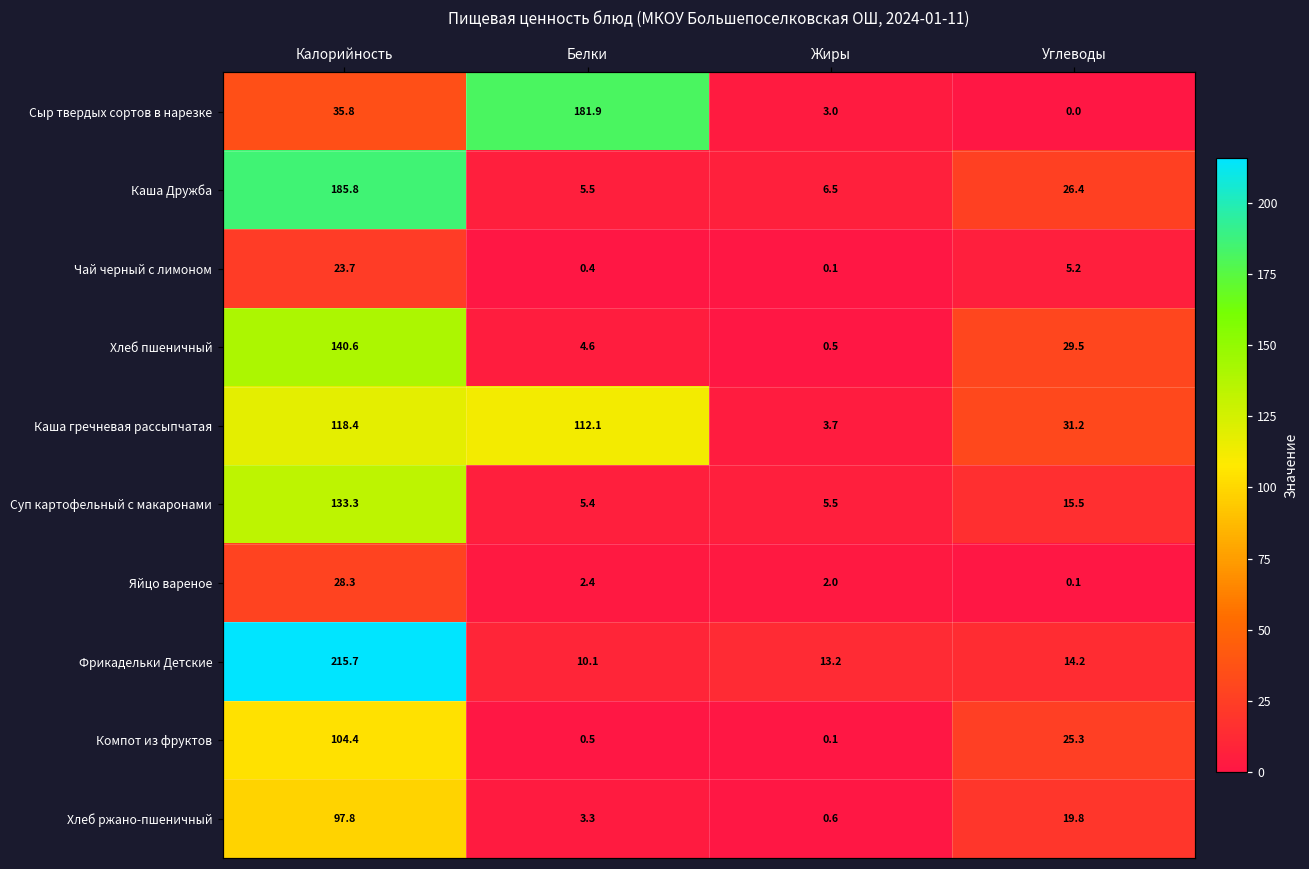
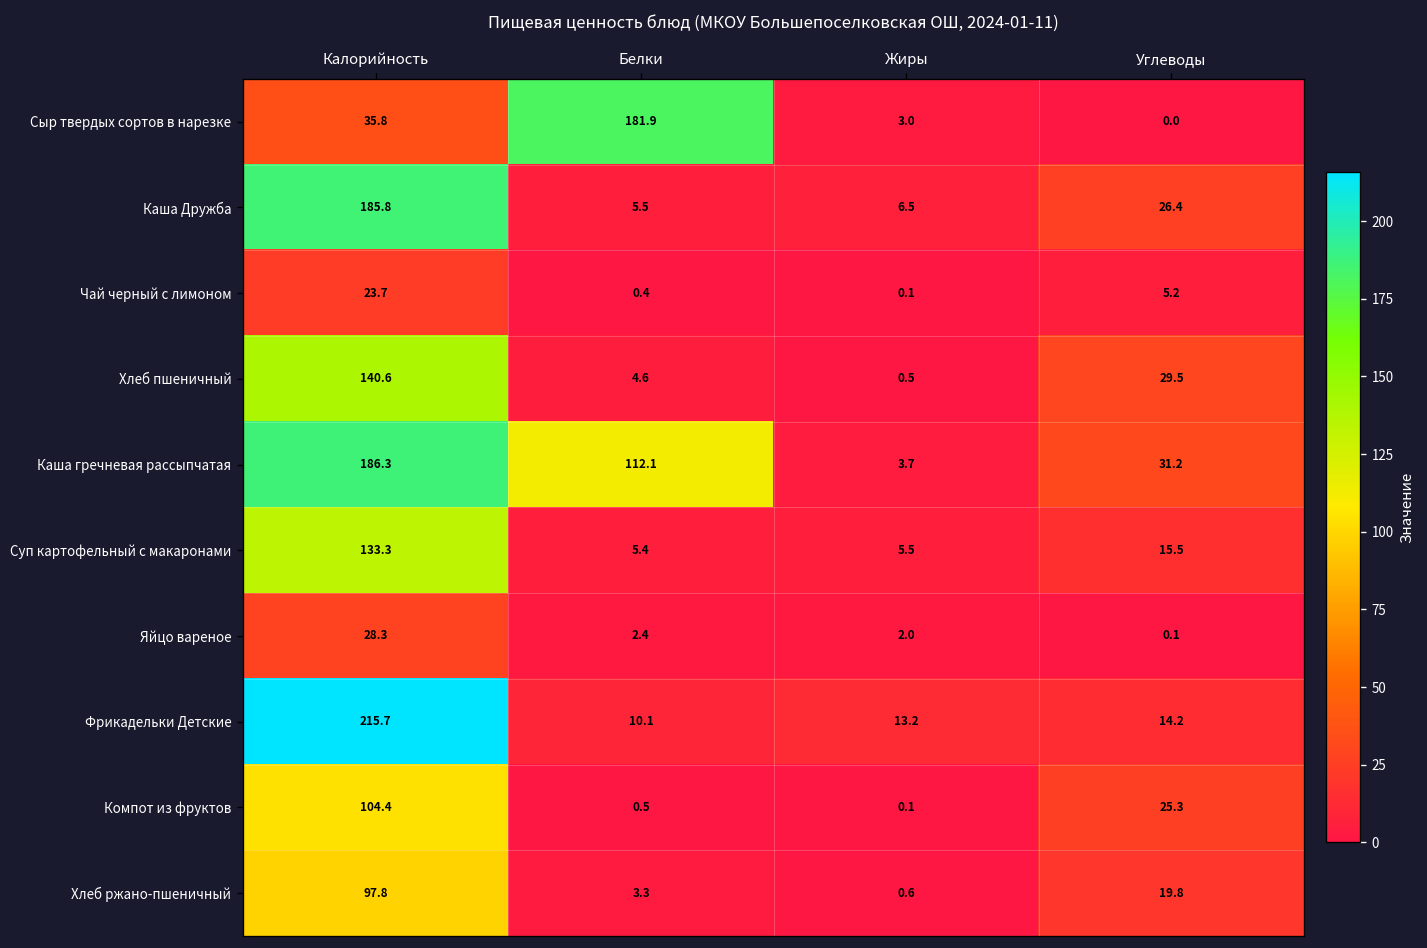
Каша гречневая рассыпчатая, Калорийность: 118.4 -> 186.3
